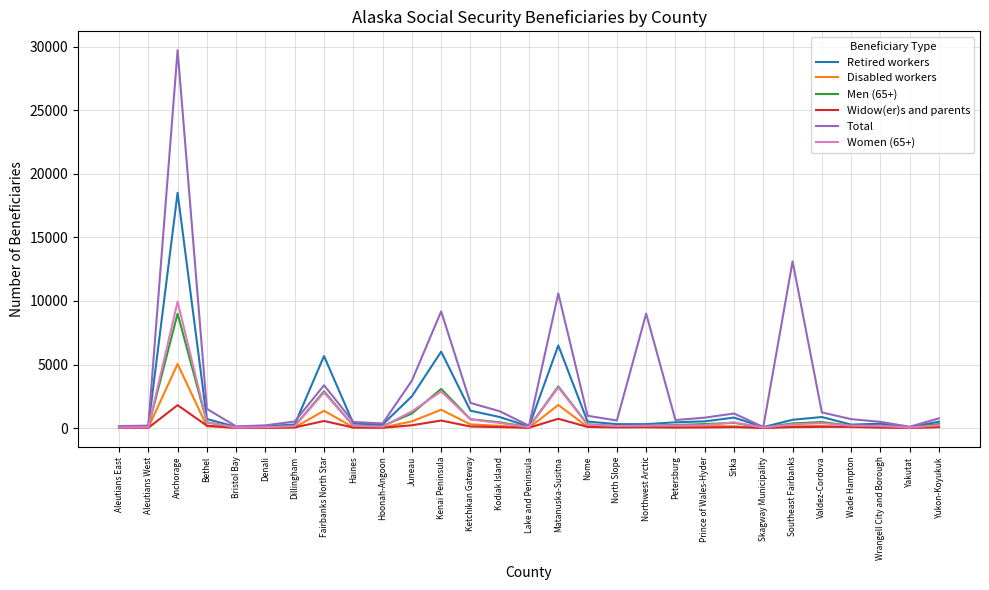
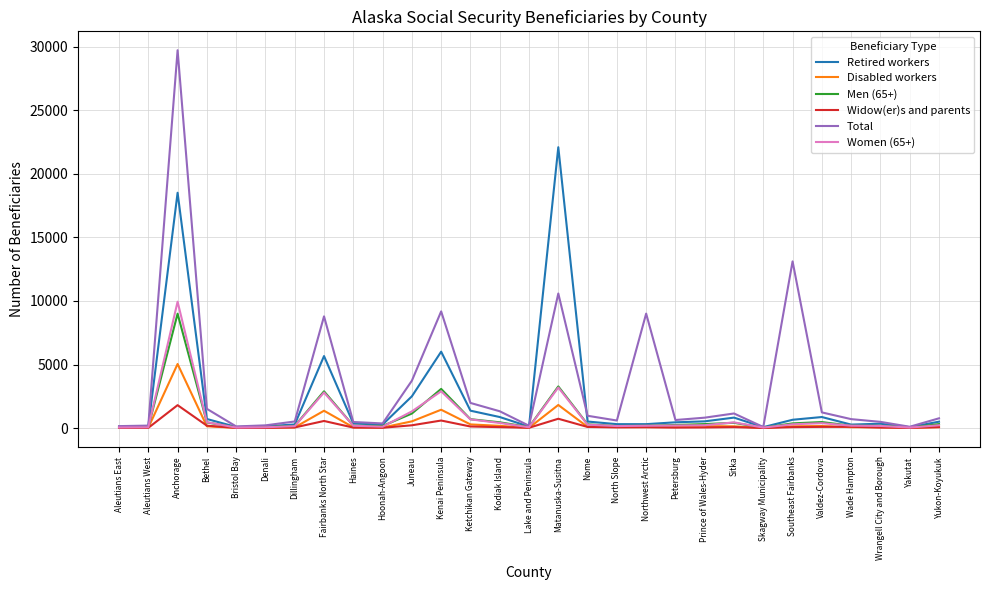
Total, Fairbanks North Star: 3400 -> 8800
Retired workers, Matanuska-Susitna: 6500 -> 22100
